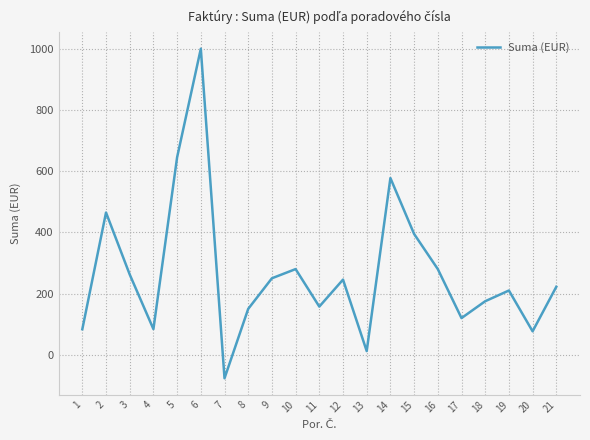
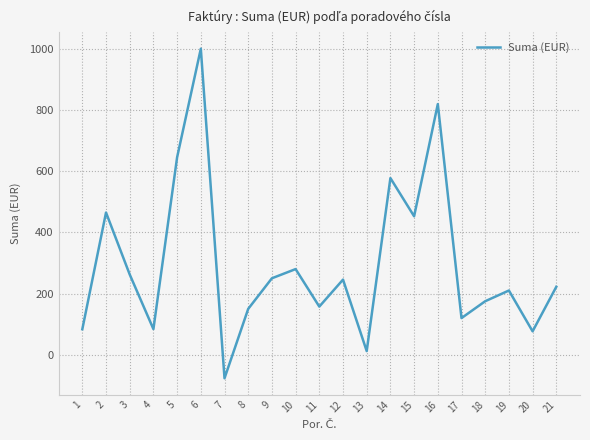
15: 390 -> 450
16: 280 -> 820
